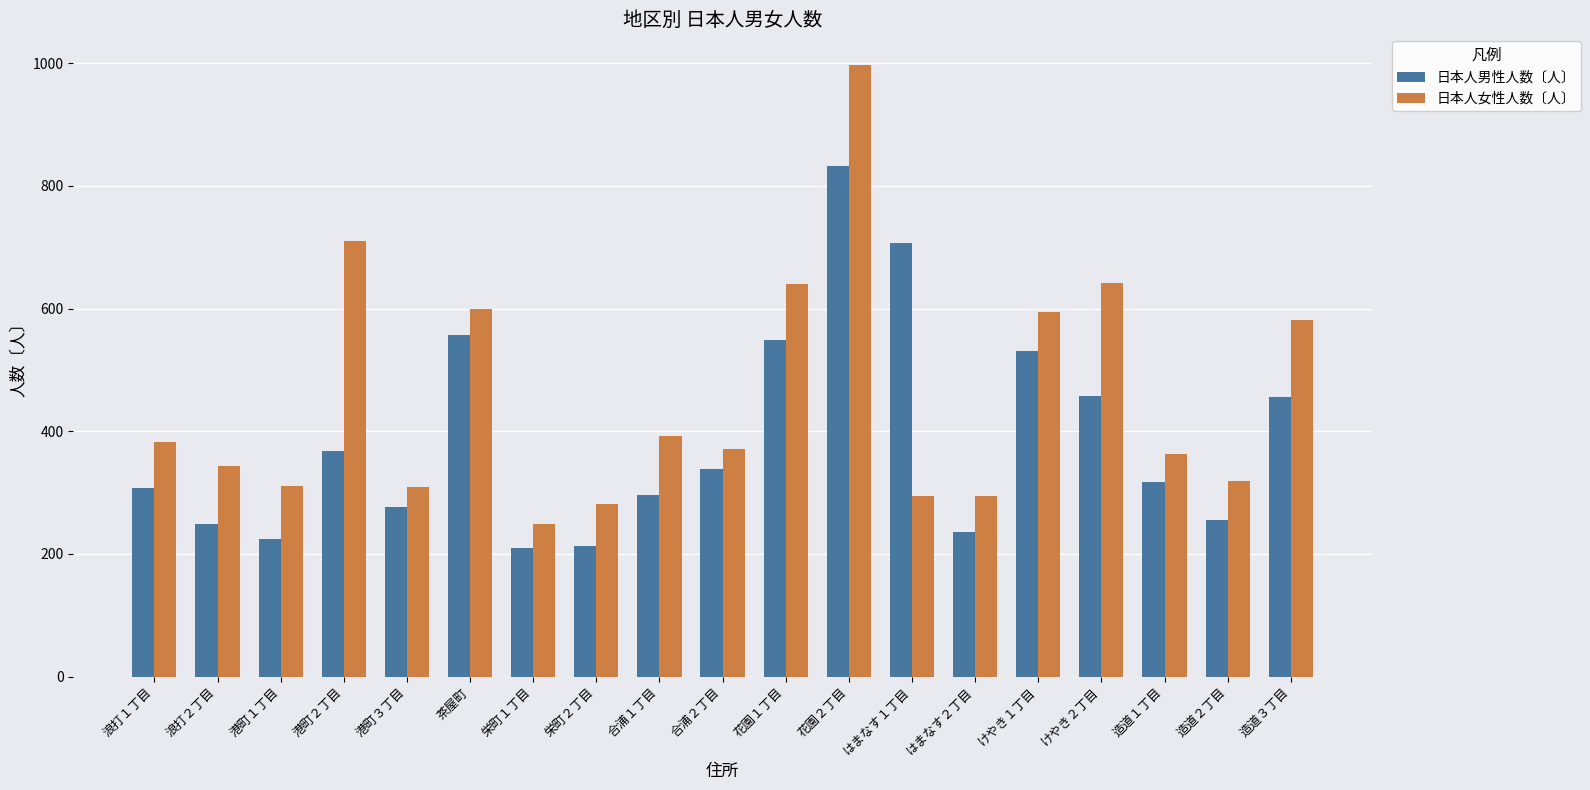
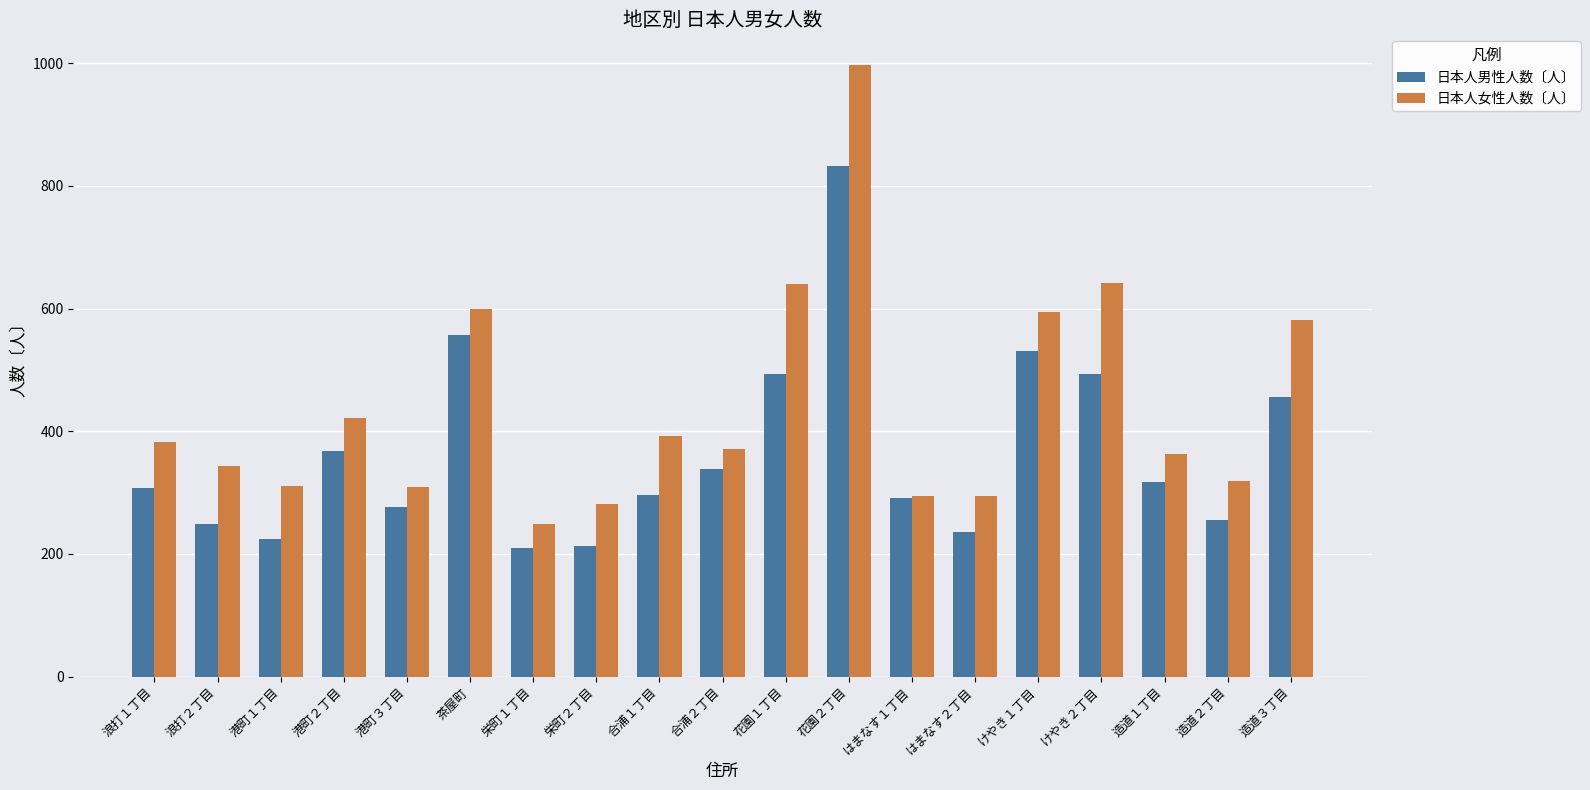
日本人女性人数〔人〕, 港町２丁目: 710 -> 420
日本人男性人数〔人〕, 花園１丁目: 550 -> 490
日本人男性人数〔人〕, はまなす１丁目: 710 -> 290
日本人男性人数〔人〕, けやき２丁目: 460 -> 490
